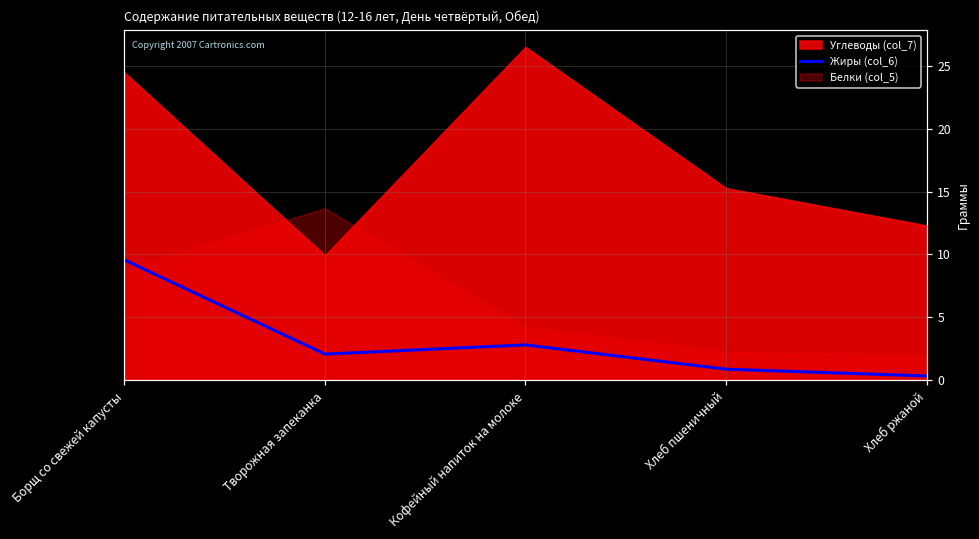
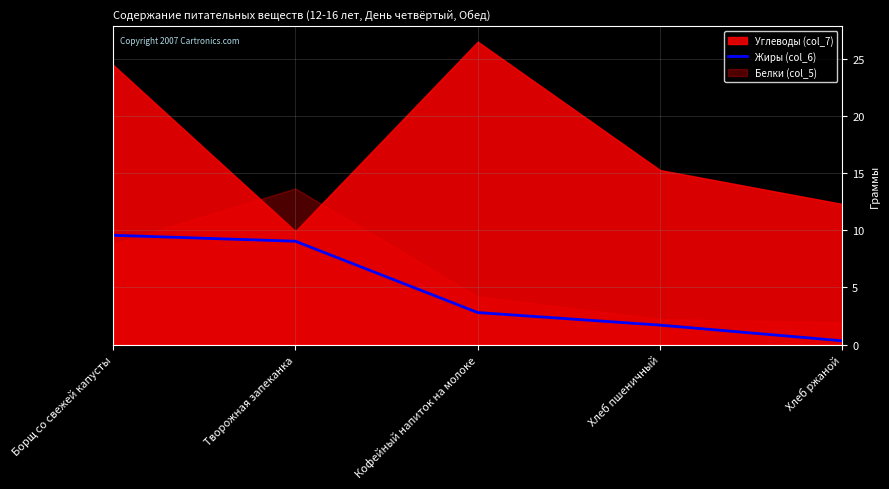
Жиры (col_6), Творожная запеканка: 2.1 -> 9.0
Жиры (col_6), Хлеб пшеничный: 0.9 -> 1.7
